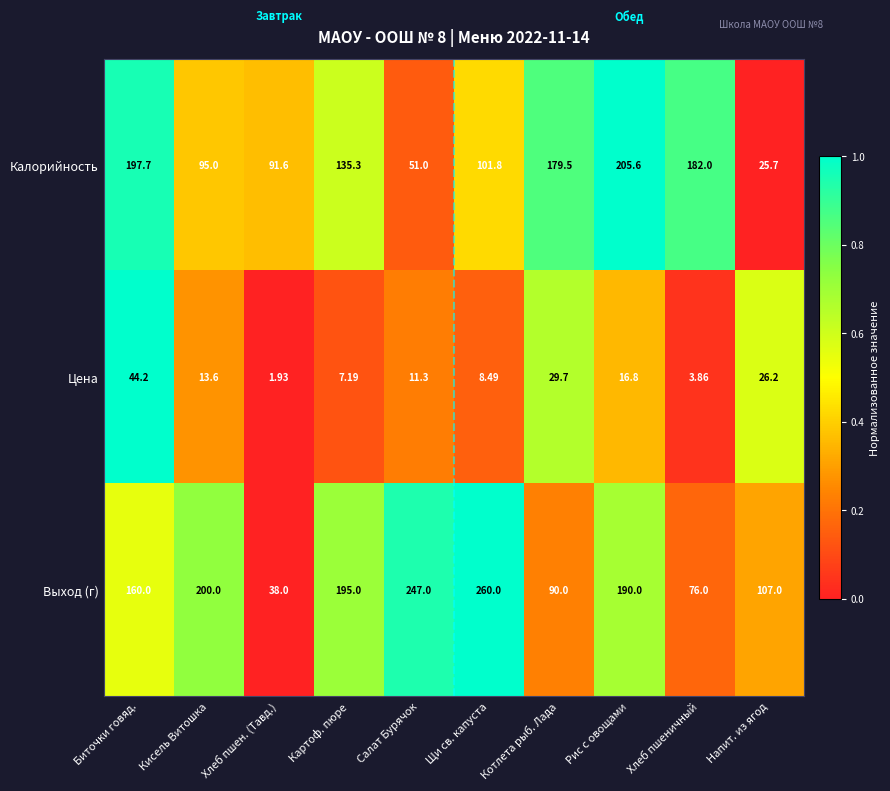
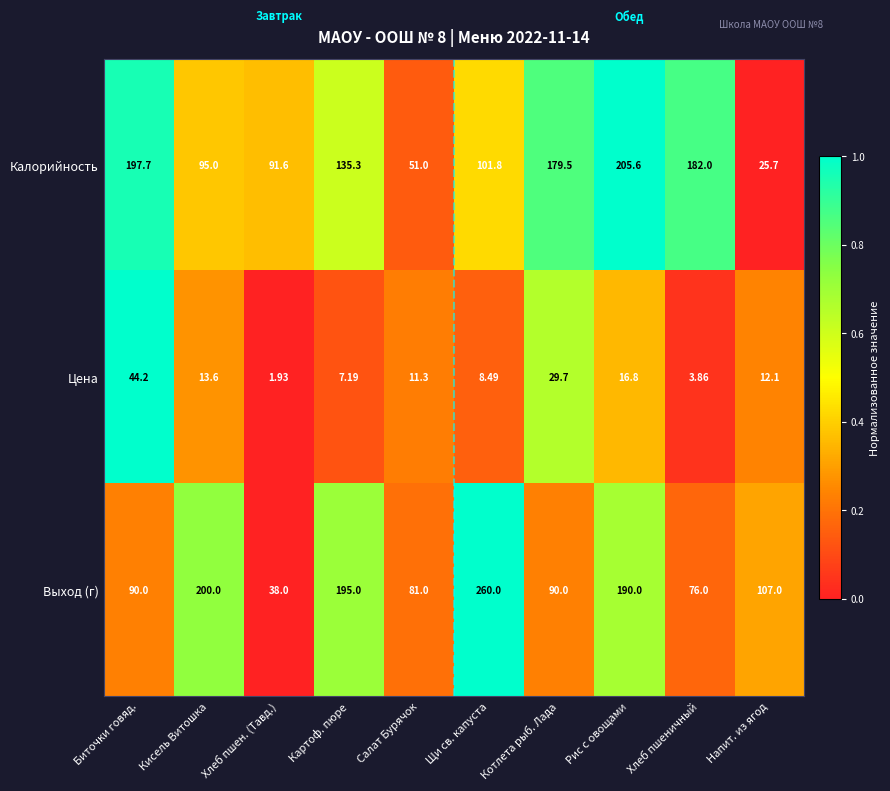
Цена, Напит. из ягод: 26.2 -> 12.1
Выход (г), Биточки говяд.: 160.0 -> 90.0
Выход (г), Салат Бурячок: 247.0 -> 81.0
